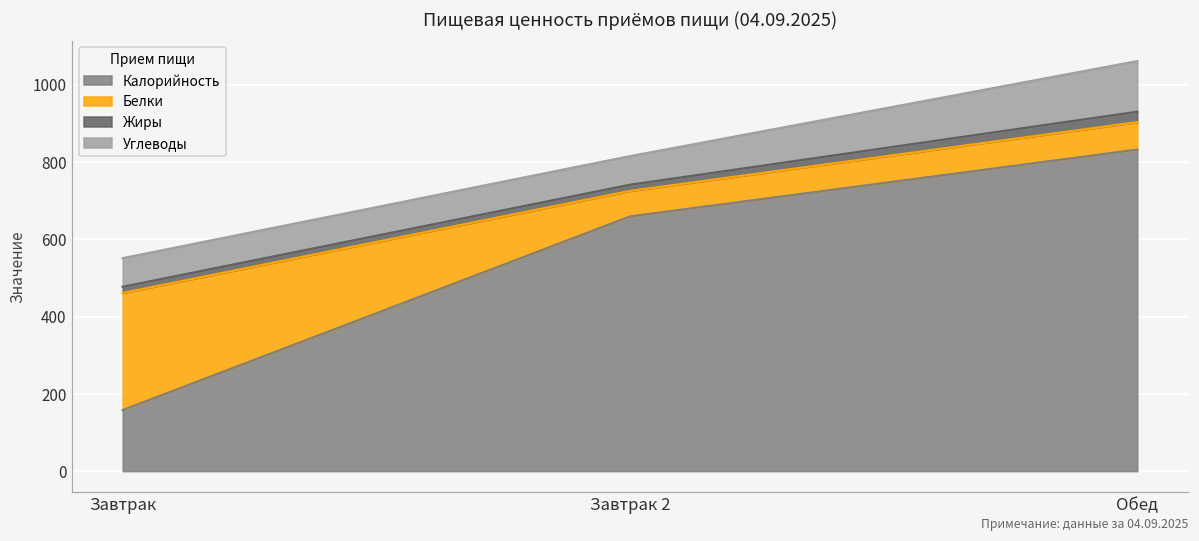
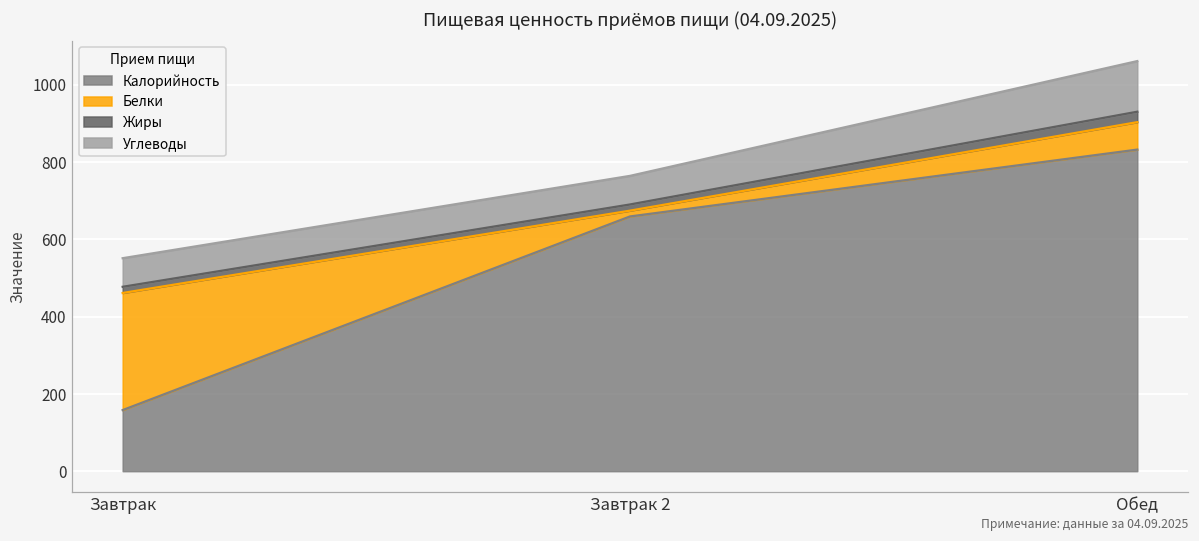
Белки, Завтрак 2: 70 -> 20
